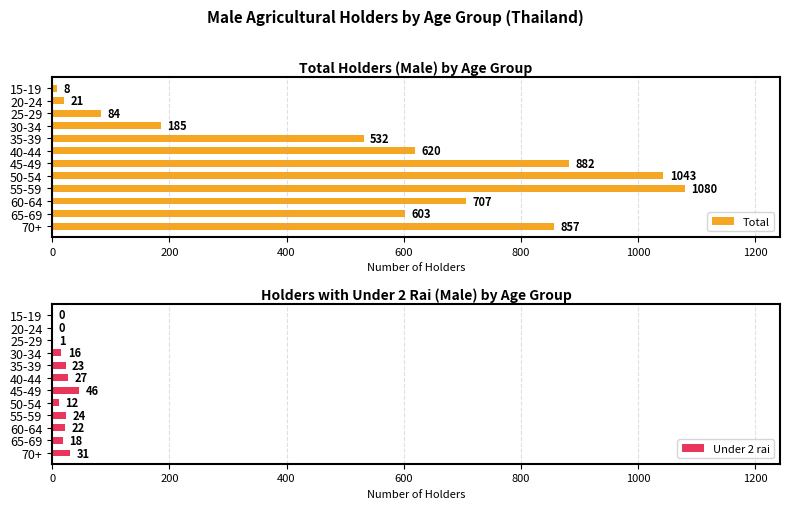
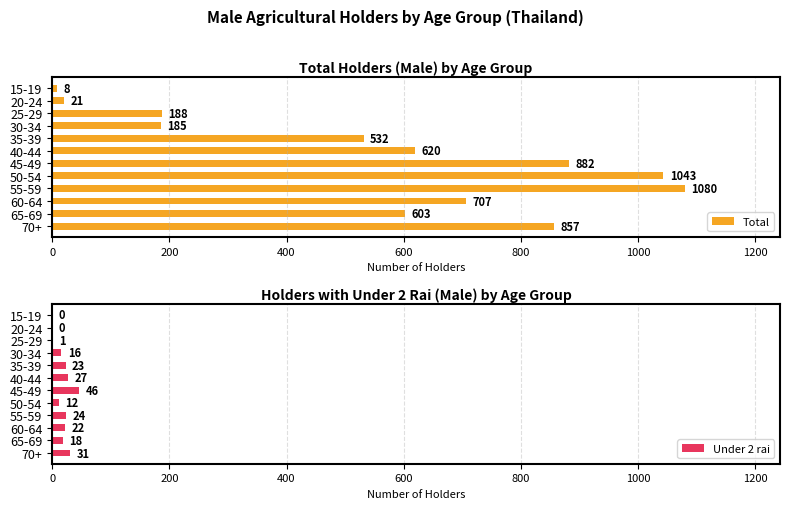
Total Holders (Male) by Age Group, 25-29: 84 -> 188
